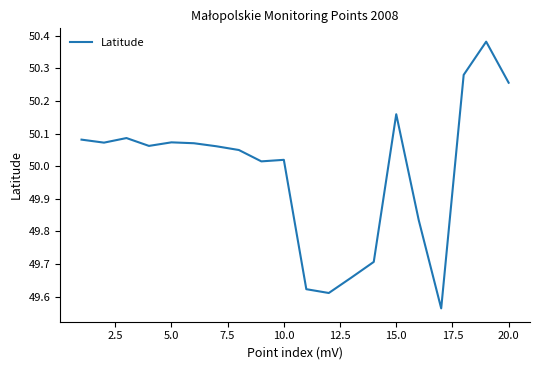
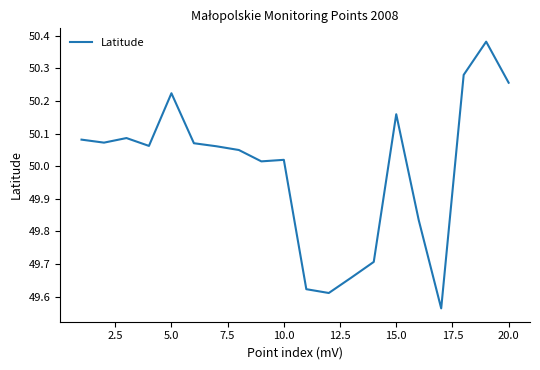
5.0: 50.07 -> 50.22
